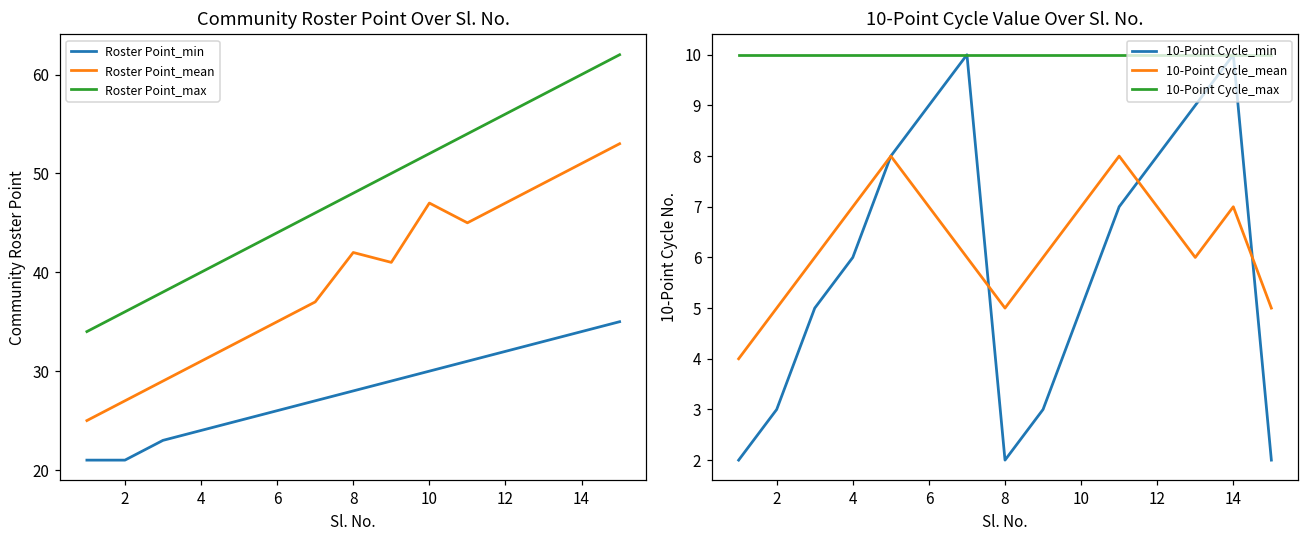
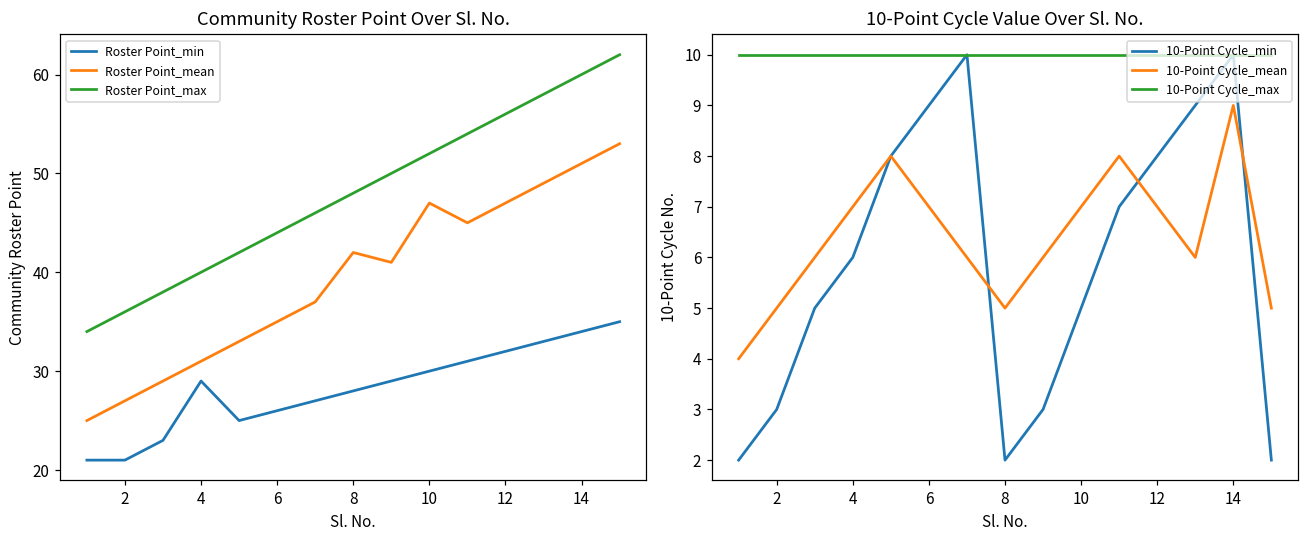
Community Roster Point Over Sl. No., Roster Point_min, 4: 24 -> 29
10-Point Cycle Value Over Sl. No., 10-Point Cycle_mean, 14: 7 -> 9
